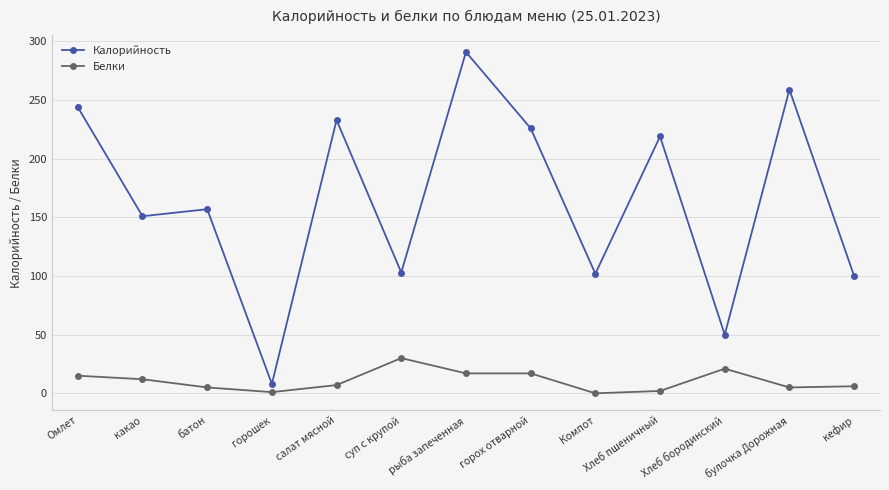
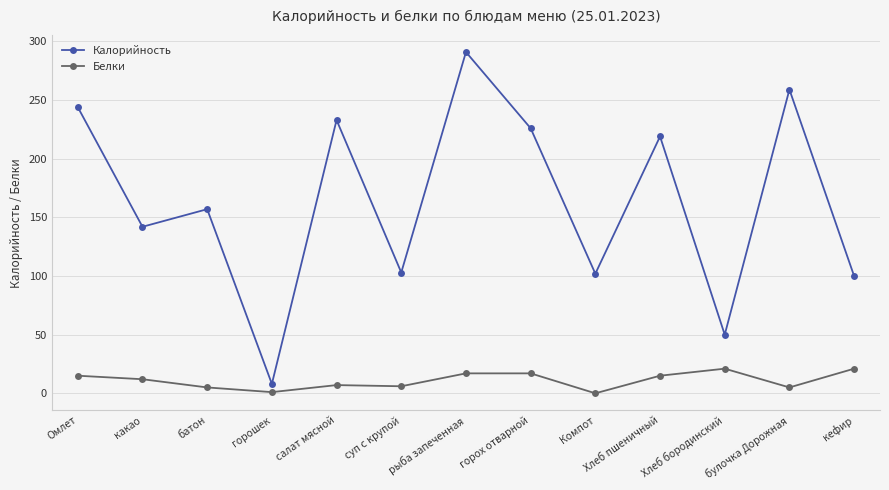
Калорийность, какао: 151 -> 142
Белки, суп с крупой: 30 -> 6
Белки, Хлеб пшеничный: 2 -> 15
Белки, кефир: 6 -> 21
